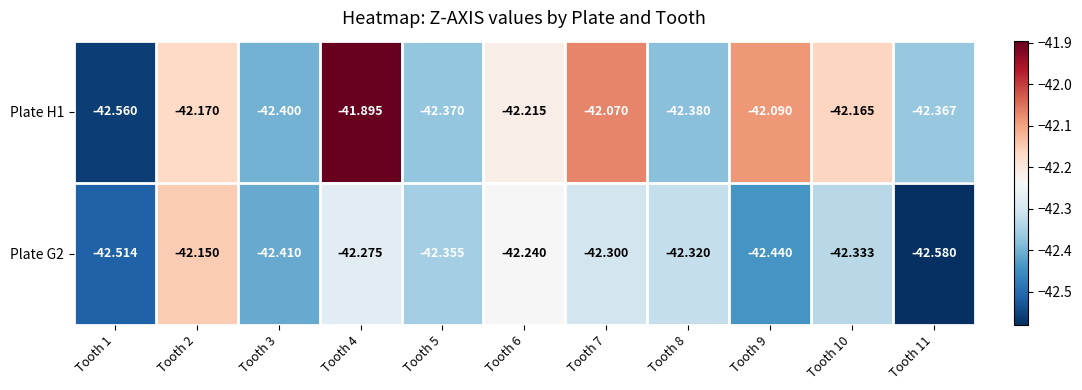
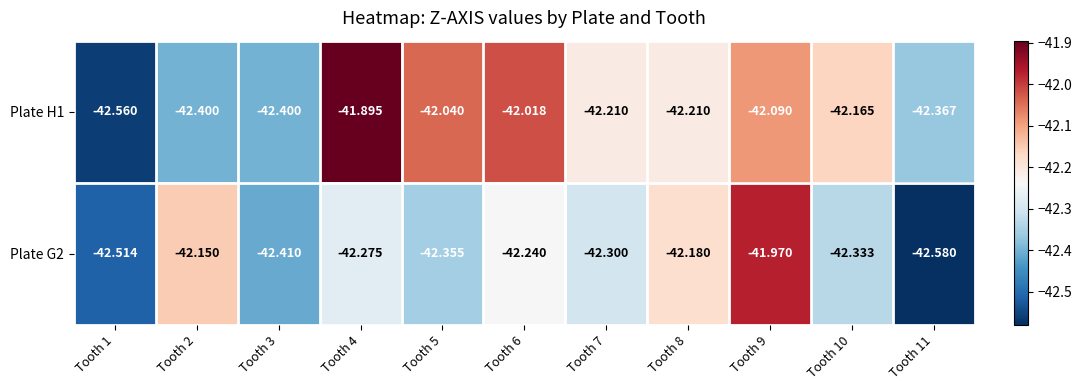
Plate H1, Tooth 2: -42.170 -> -42.400
Plate H1, Tooth 5: -42.370 -> -42.040
Plate H1, Tooth 6: -42.215 -> -42.018
Plate H1, Tooth 7: -42.070 -> -42.210
Plate H1, Tooth 8: -42.380 -> -42.210
Plate G2, Tooth 8: -42.320 -> -42.180
Plate G2, Tooth 9: -42.440 -> -41.970
